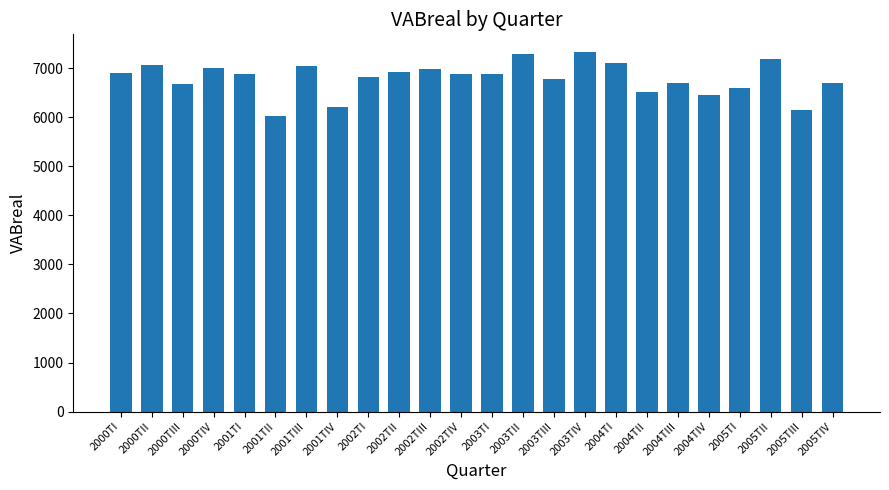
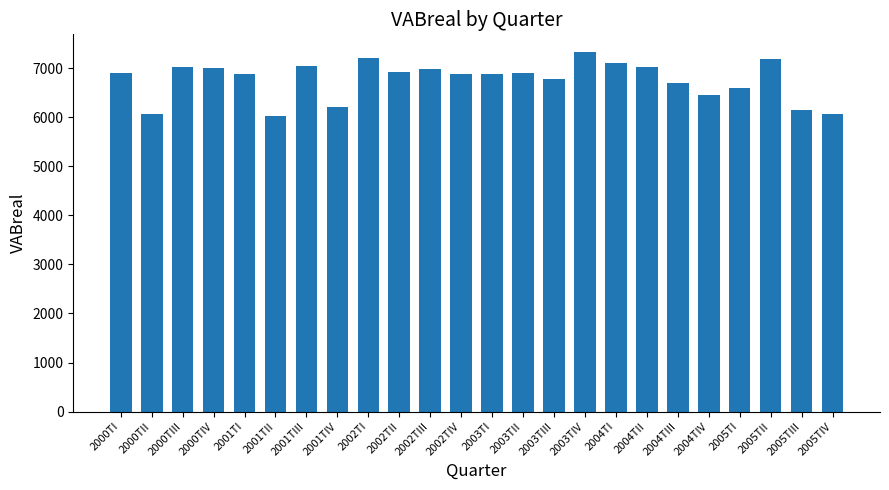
2000TII: 7100 -> 6100
2000TIII: 6700 -> 7000
2002TI: 6800 -> 7200
2003TII: 7300 -> 6900
2004TII: 6500 -> 7000
2005TIV: 6700 -> 6100
